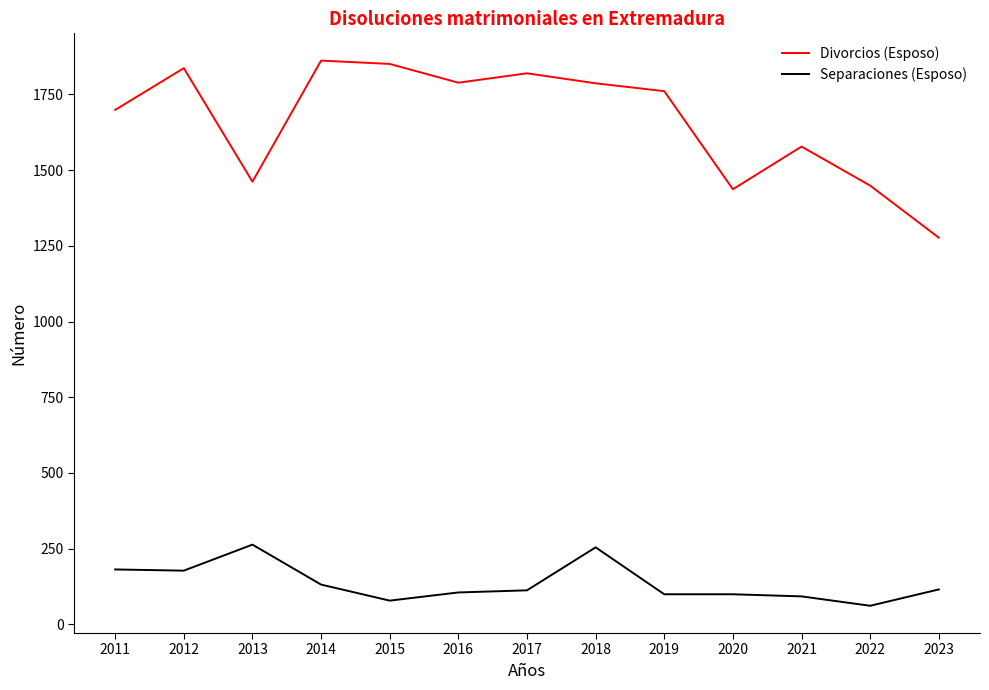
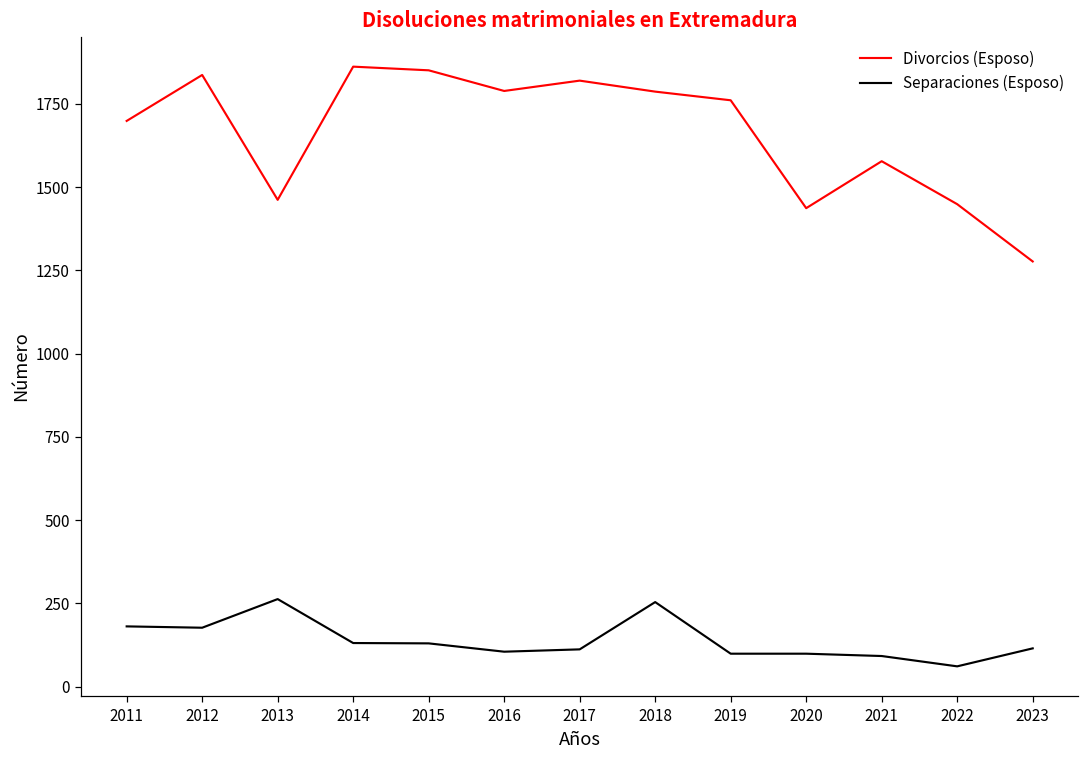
Separaciones (Esposo), 2015: 80 -> 130
